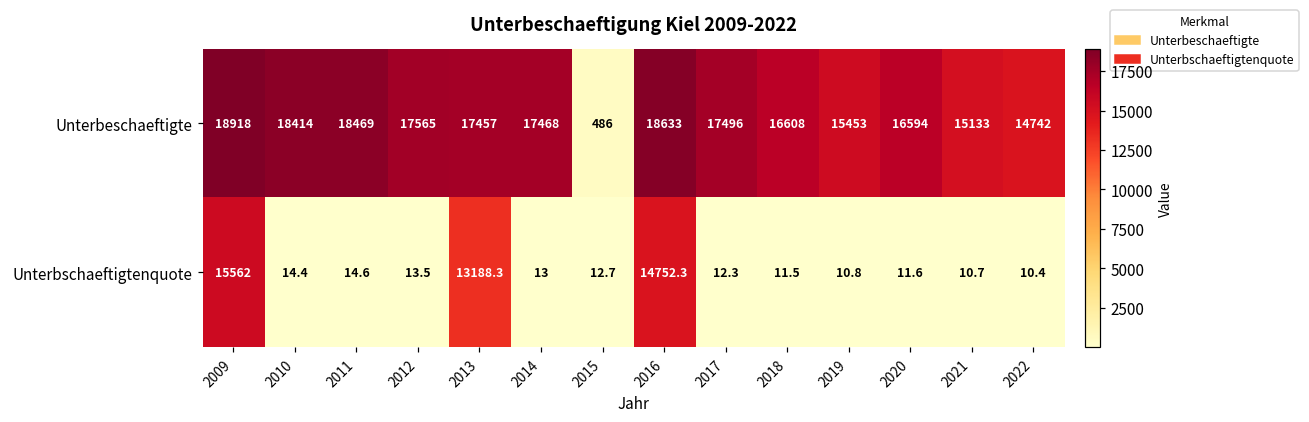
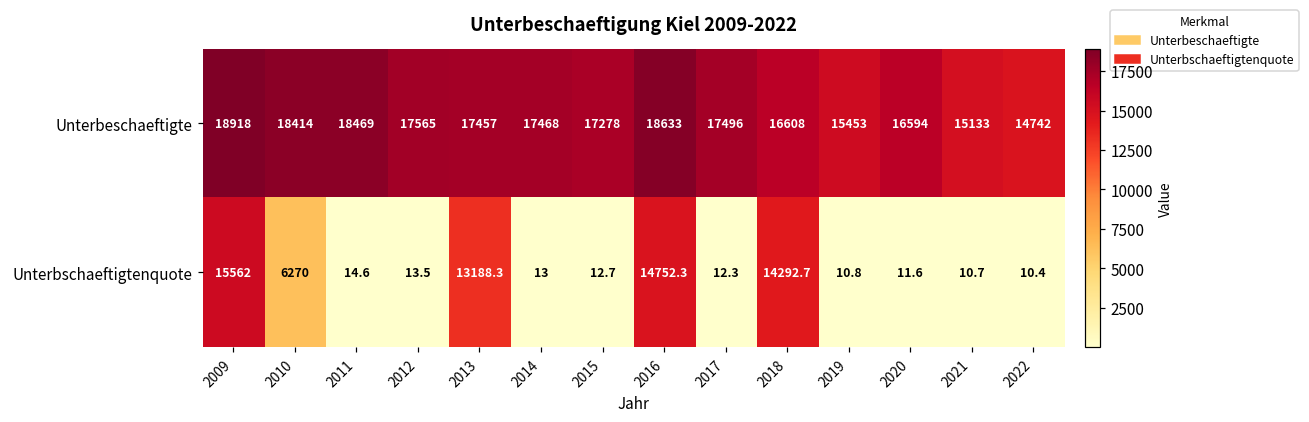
Unterbeschaeftigte, 2015: 486 -> 17278
Unterbschaeftigtenquote, 2010: 14.4 -> 6270
Unterbschaeftigtenquote, 2018: 11.5 -> 14292.7
